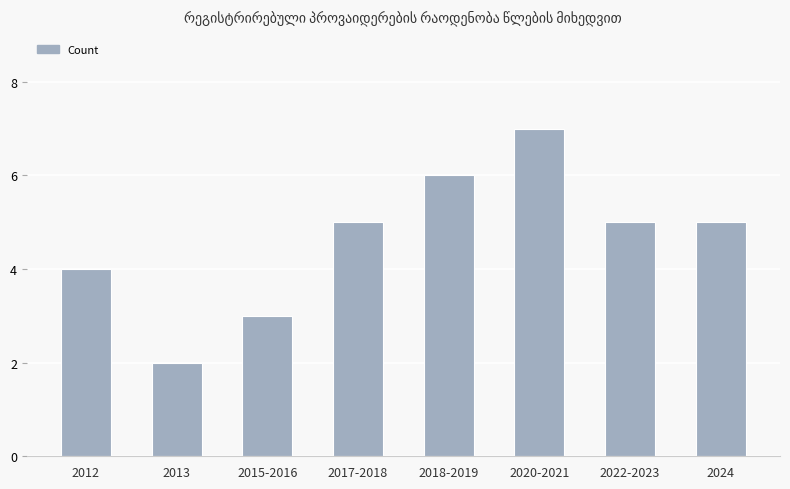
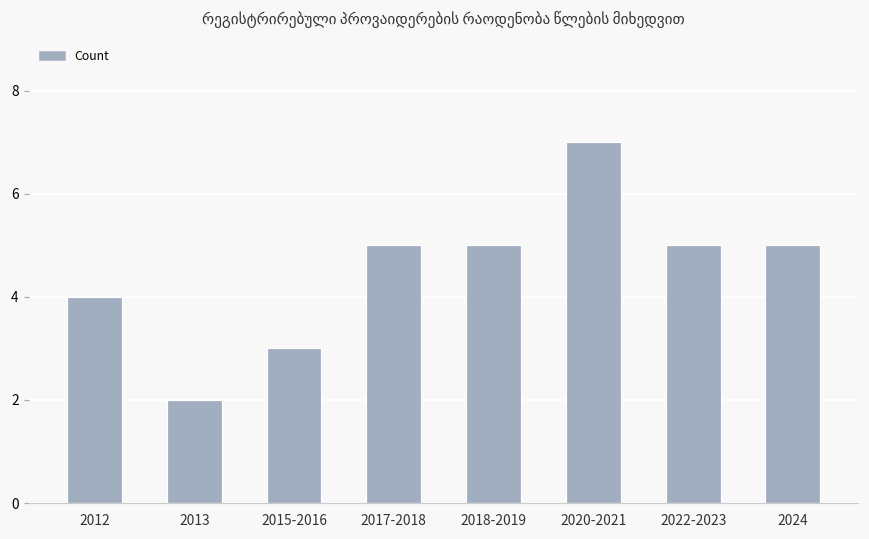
2018-2019: 6 -> 5
